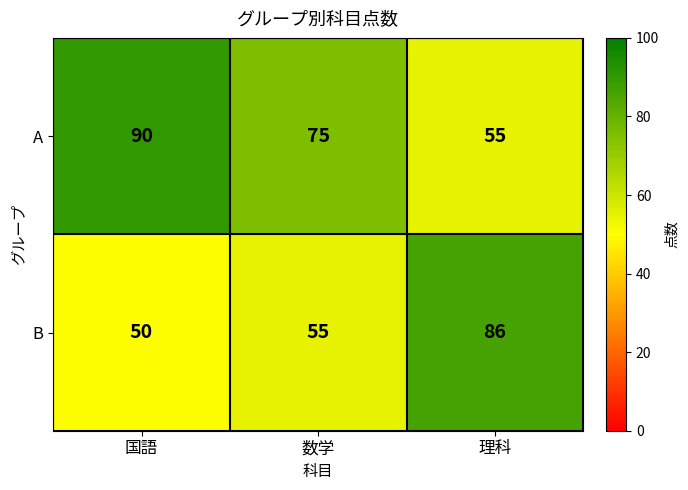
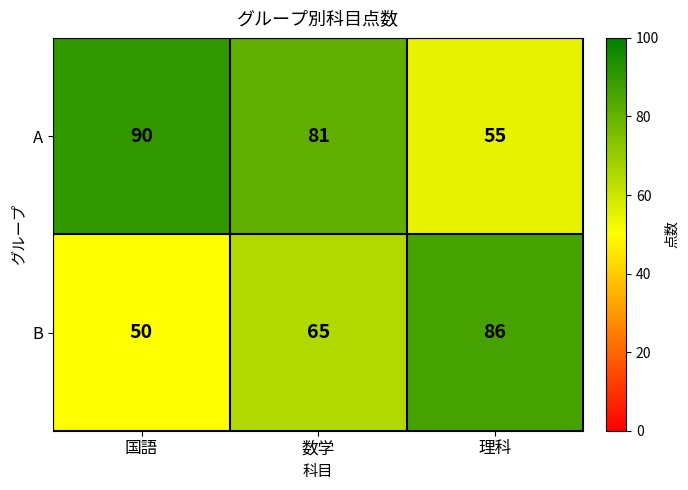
A, 数学: 75 -> 81
B, 数学: 55 -> 65
